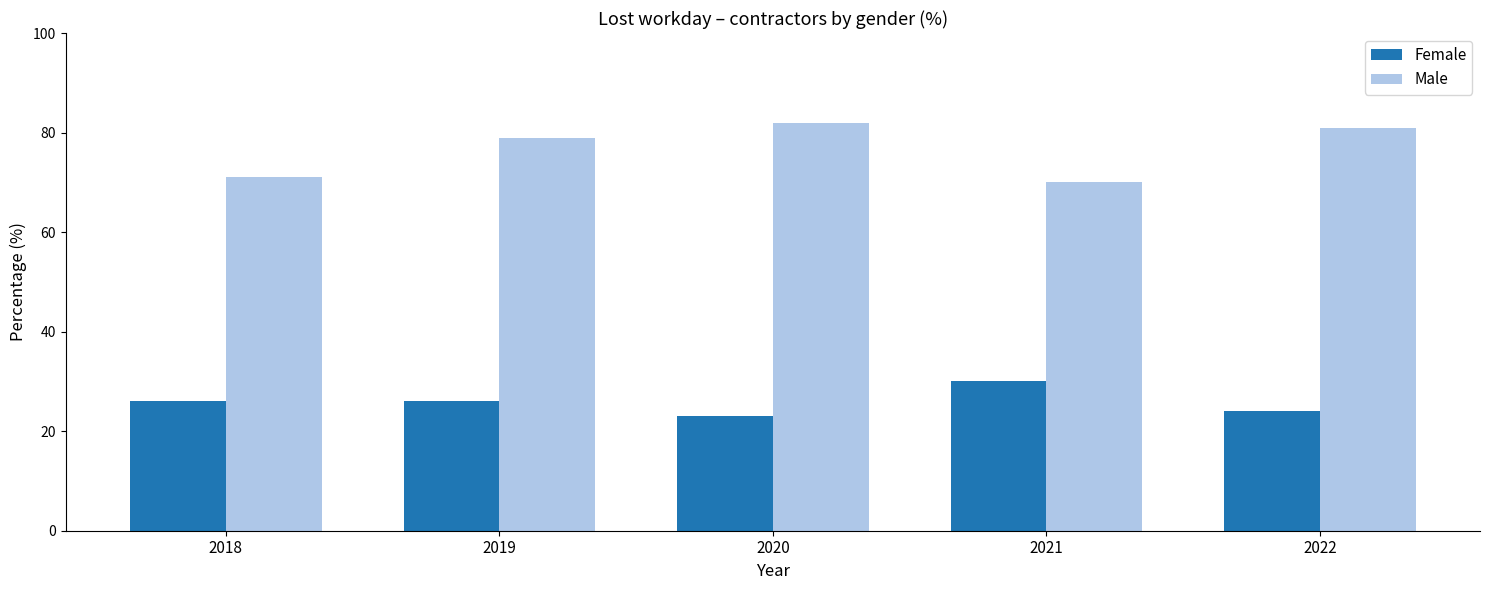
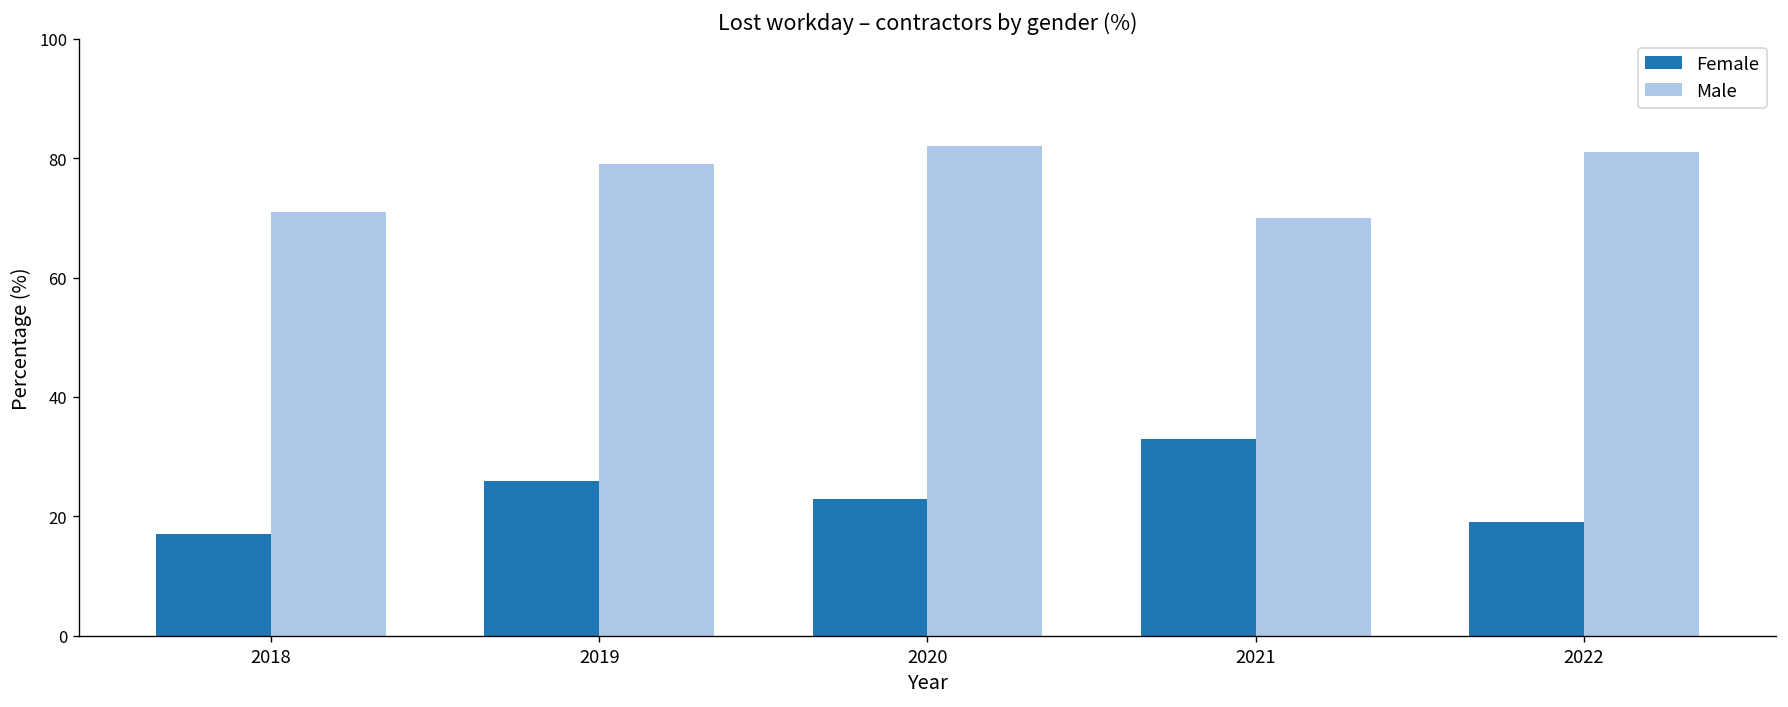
Female, 2018: 26 -> 17
Female, 2021: 30 -> 33
Female, 2022: 24 -> 19
